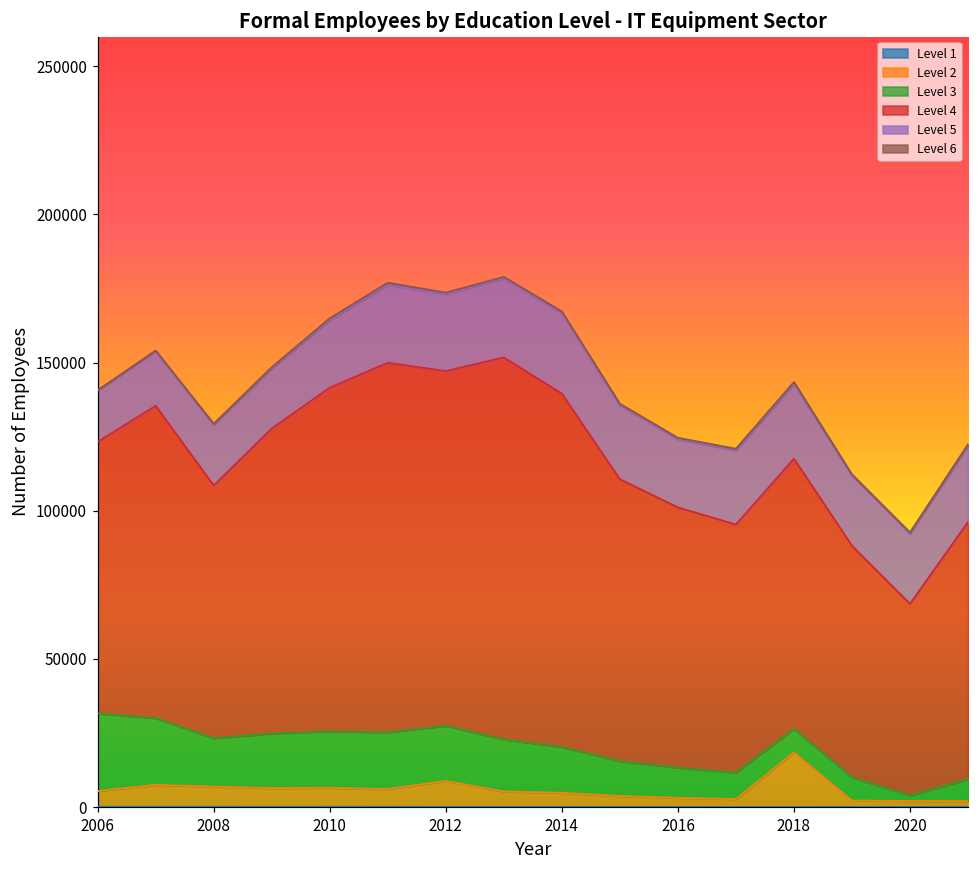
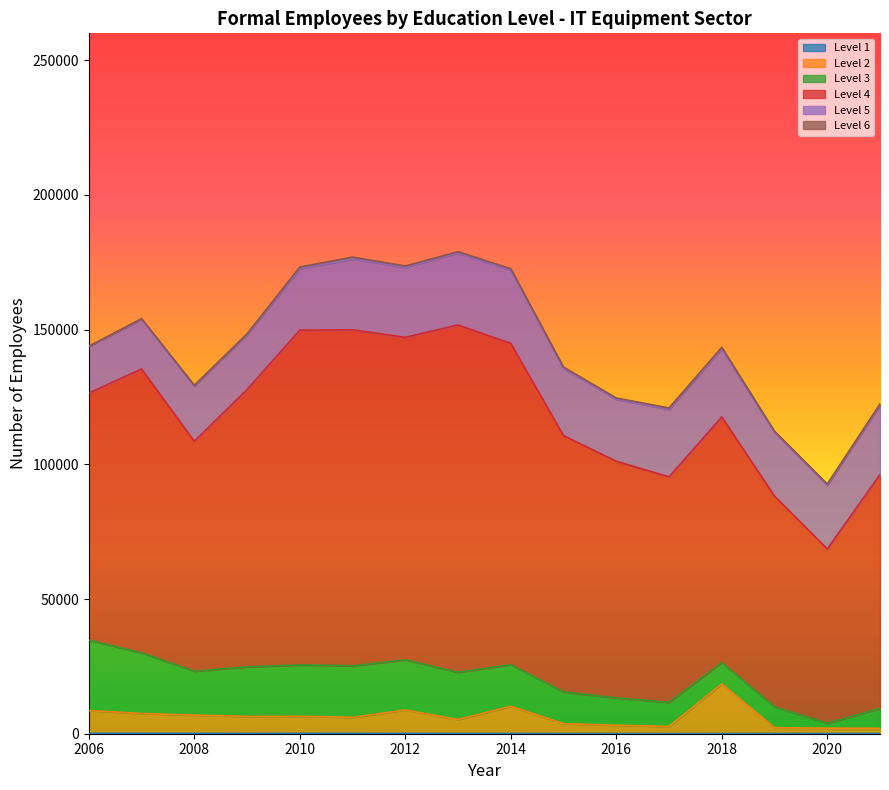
Level 2, 2006: 5000 -> 8000
Level 4, 2010: 116000 -> 124000
Level 2, 2014: 5000 -> 10000
